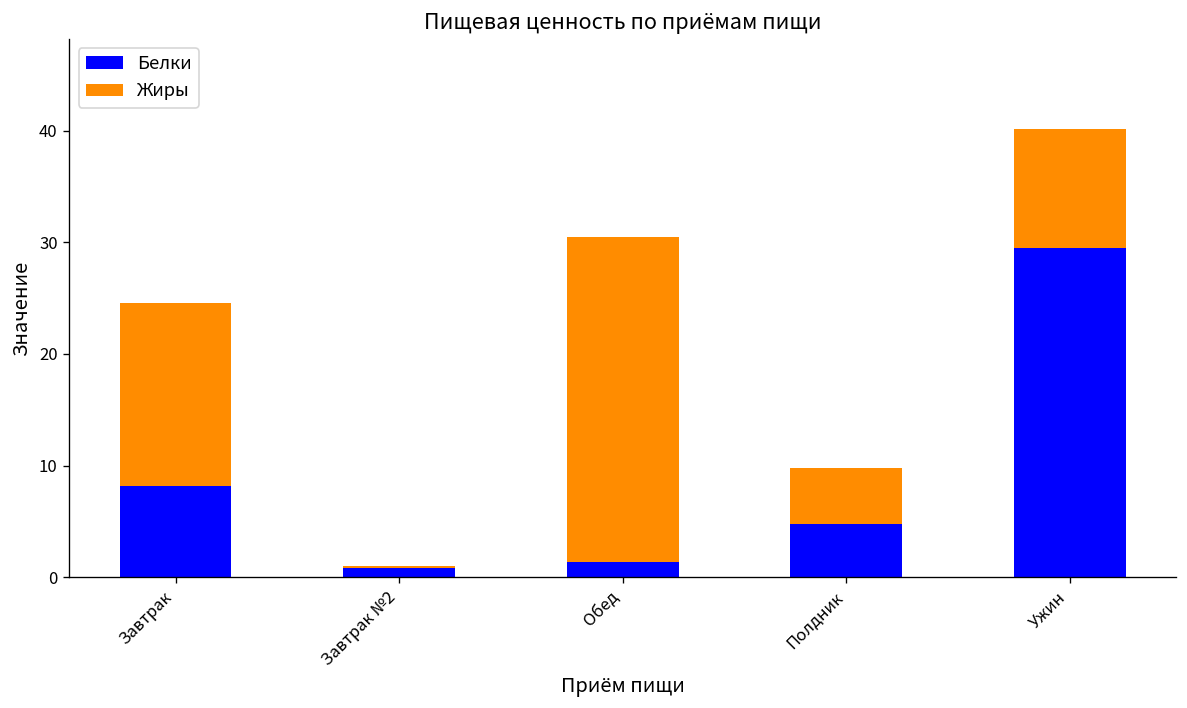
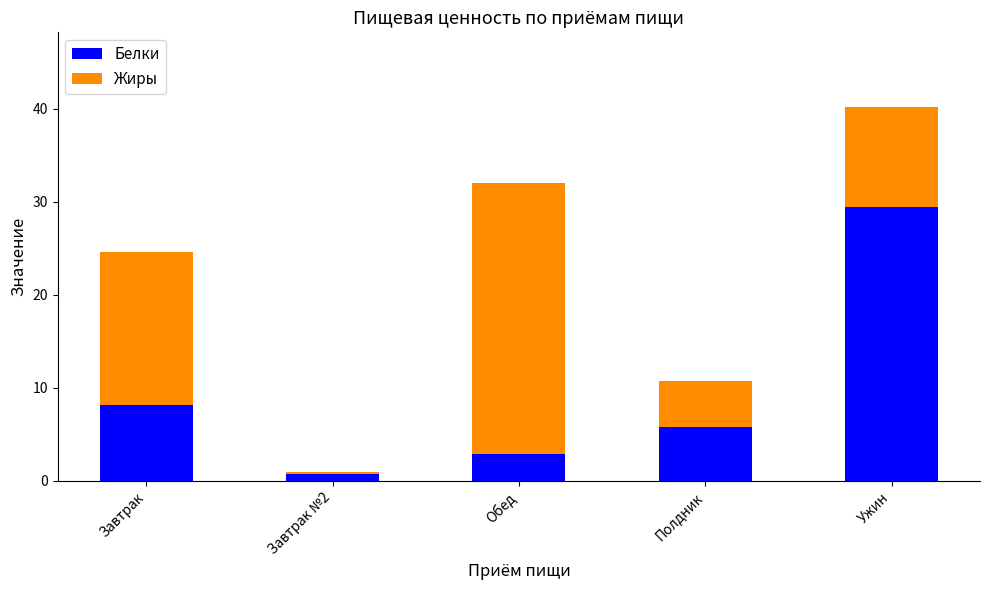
Белки, Обед: 1 -> 3
Белки, Полдник: 5 -> 6
